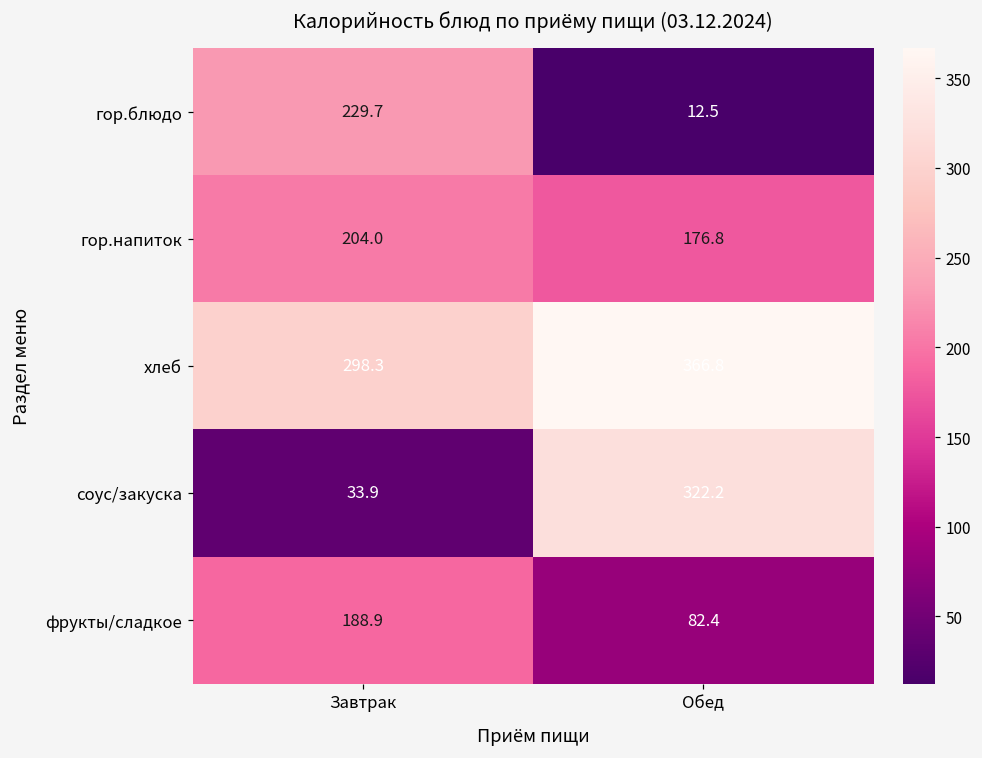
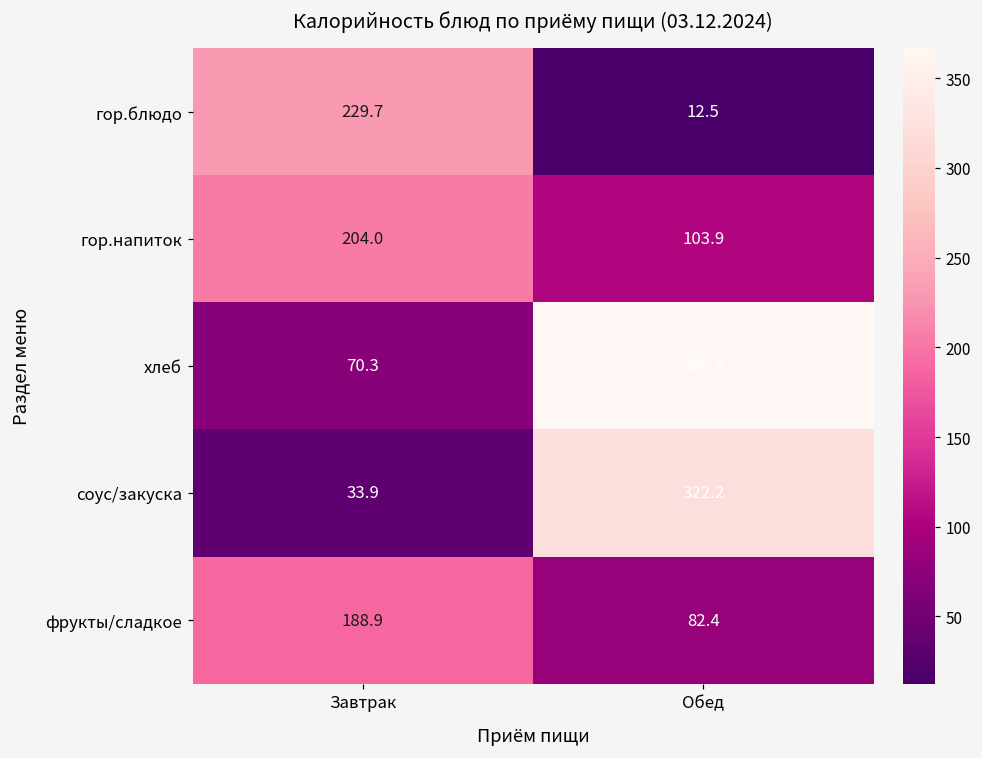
гор.напиток, Обед: 176.8 -> 103.9
хлеб, Завтрак: 298.3 -> 70.3
